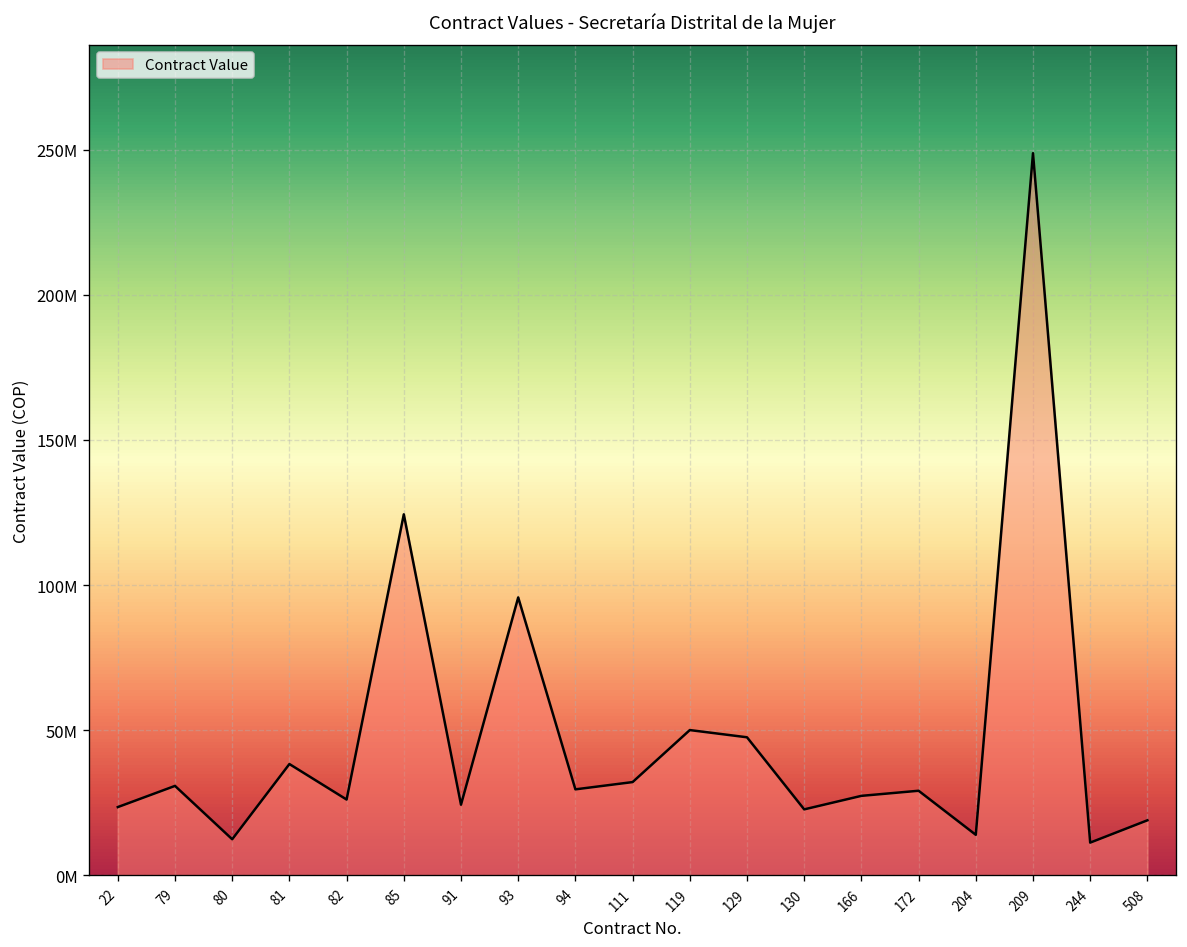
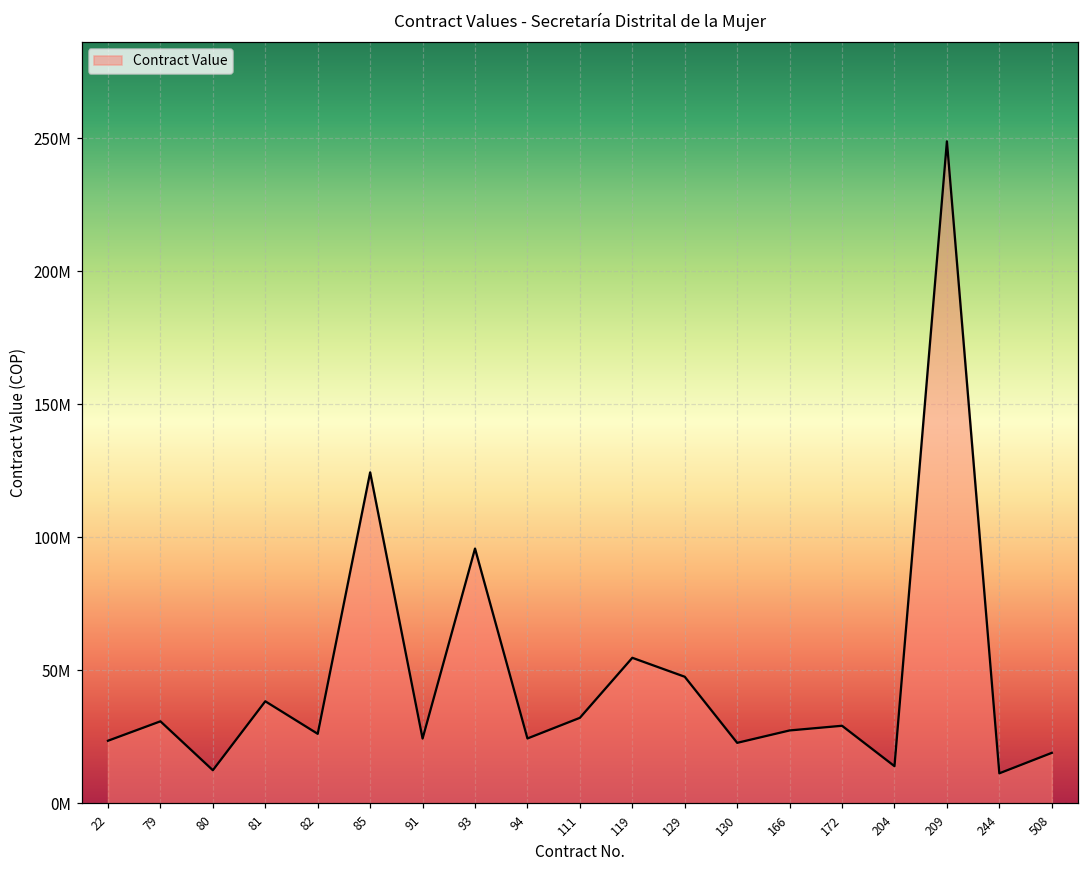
94: 30000000 -> 24000000
119: 50000000 -> 55000000
